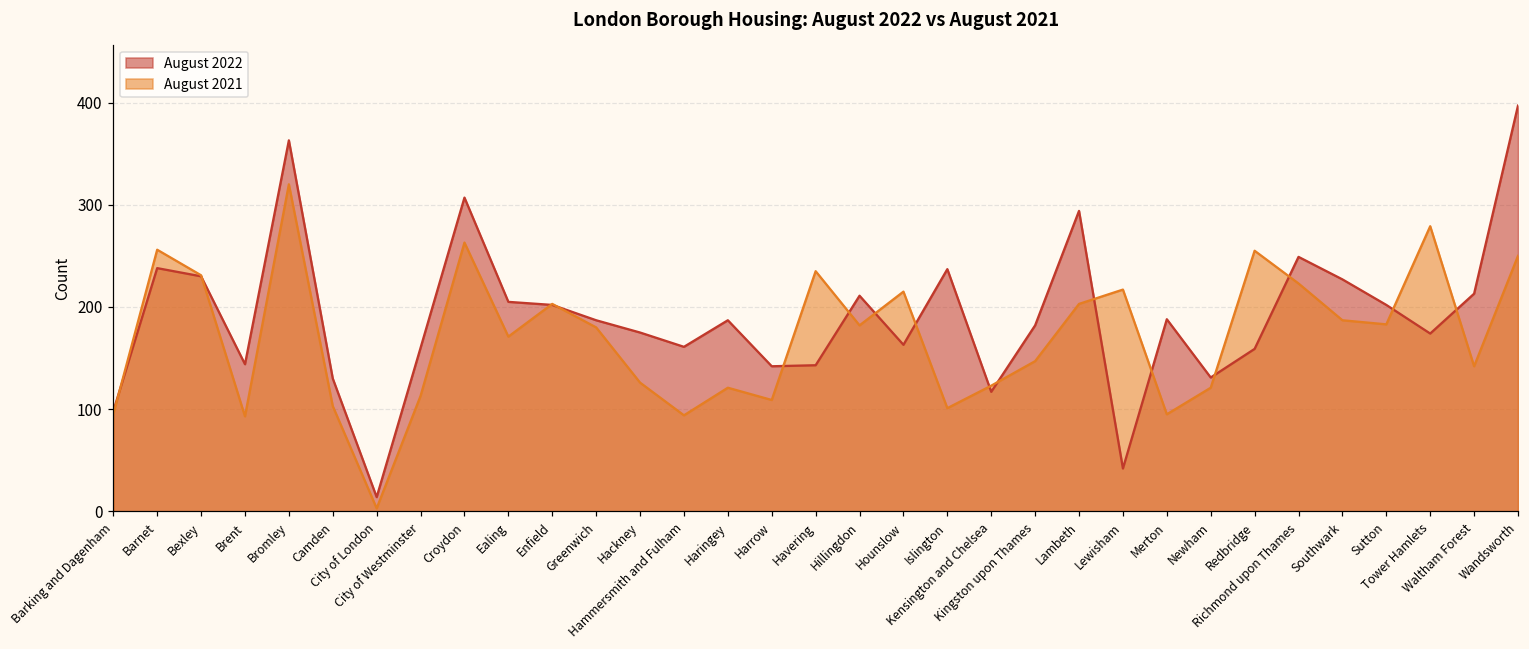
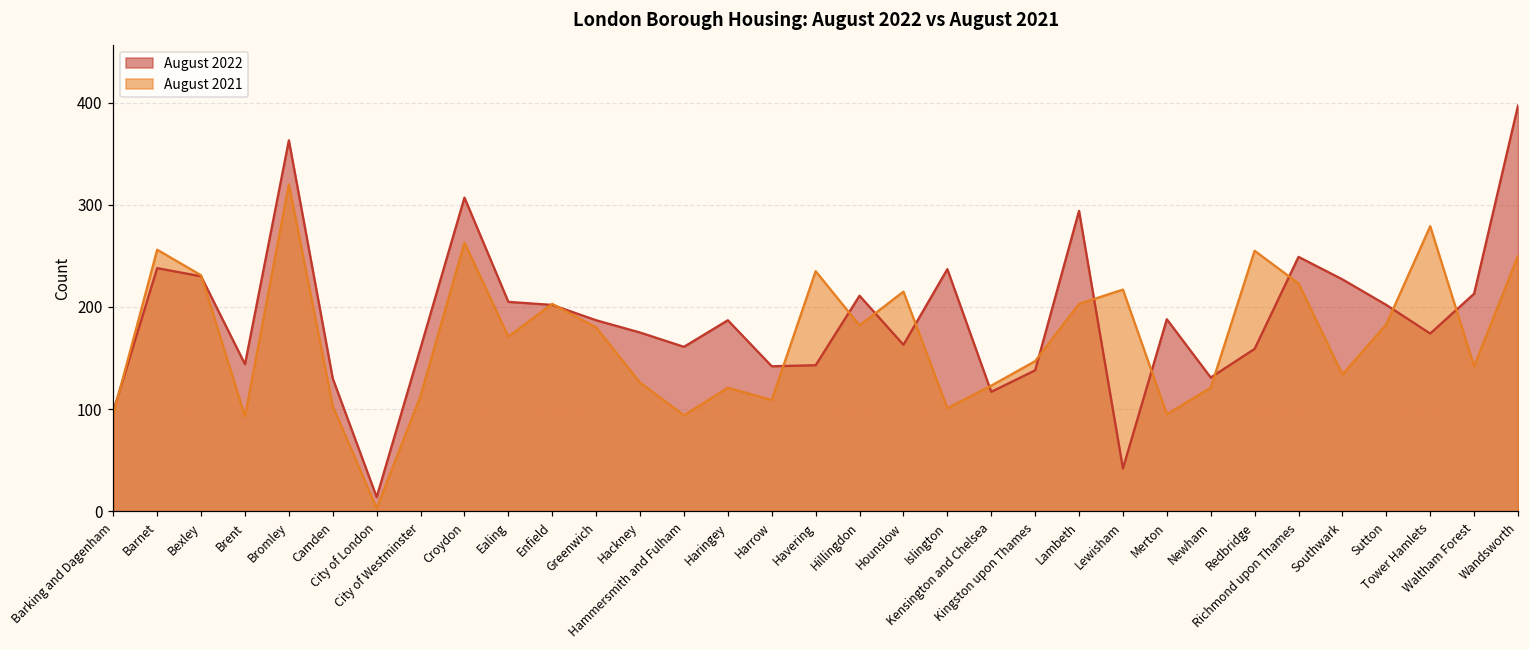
August 2022, Kingston upon Thames: 180 -> 140
August 2021, Southwark: 190 -> 130
